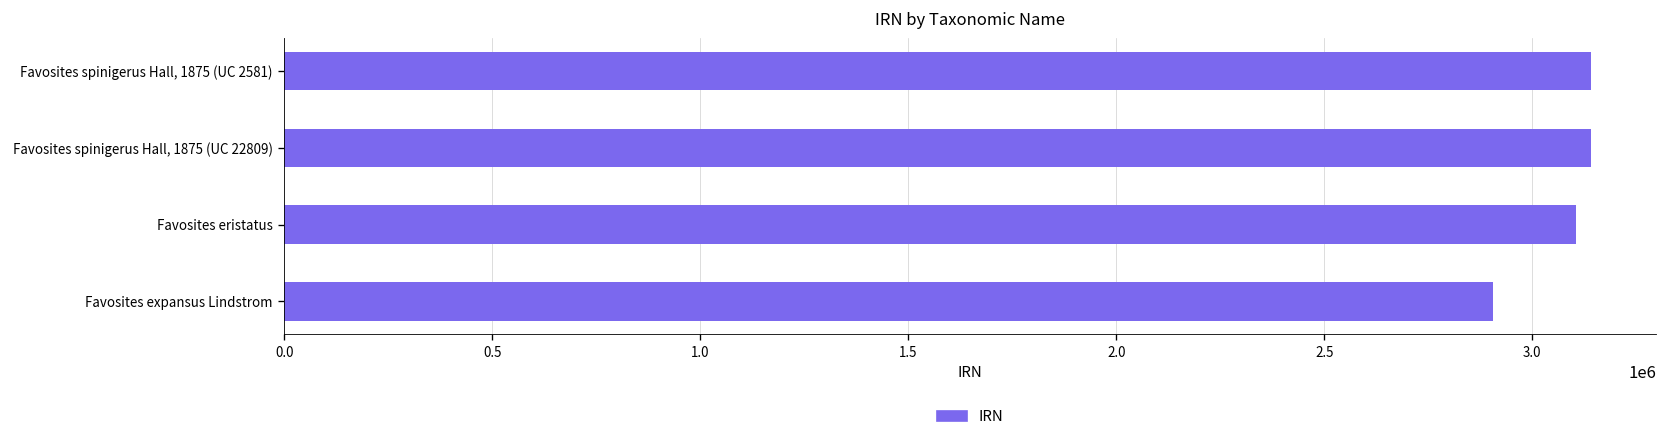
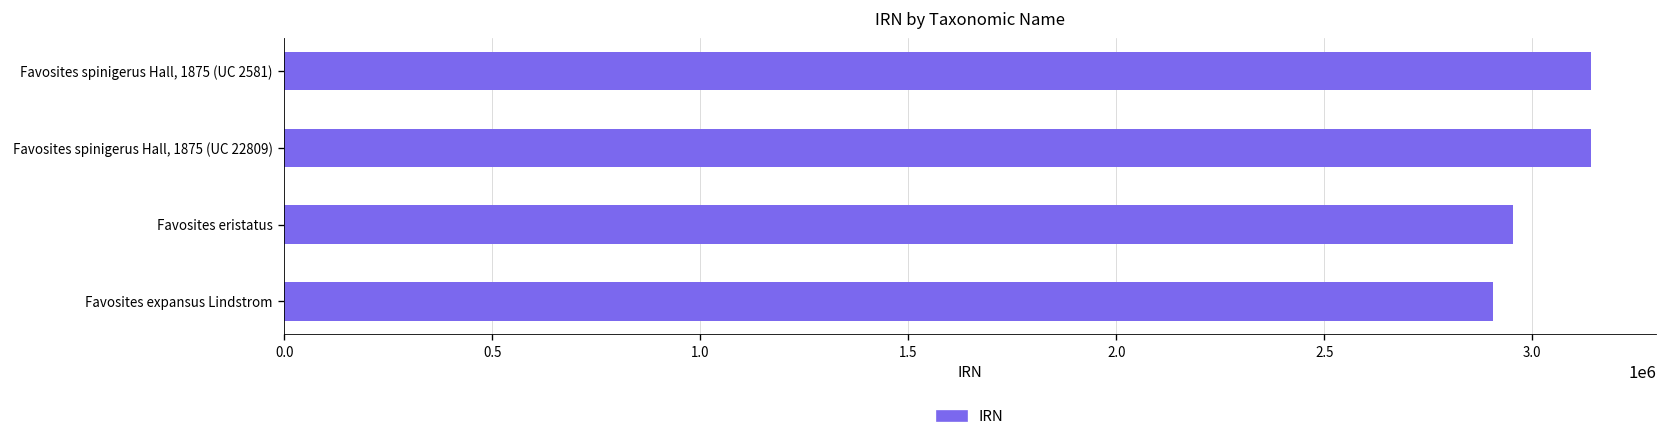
Favosites eristatus: 3110000 -> 2950000
